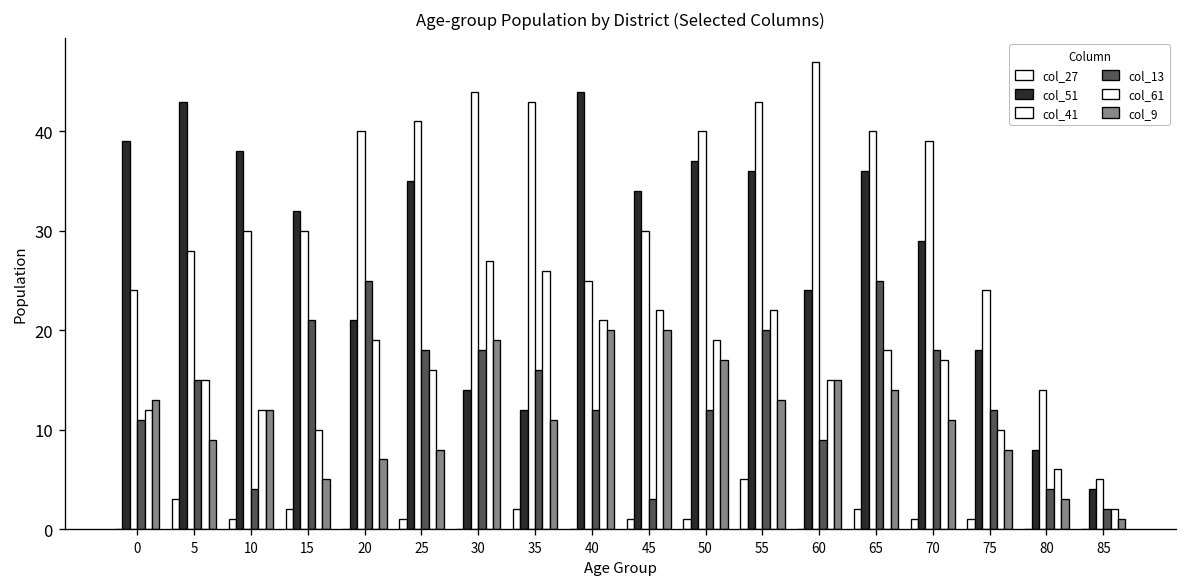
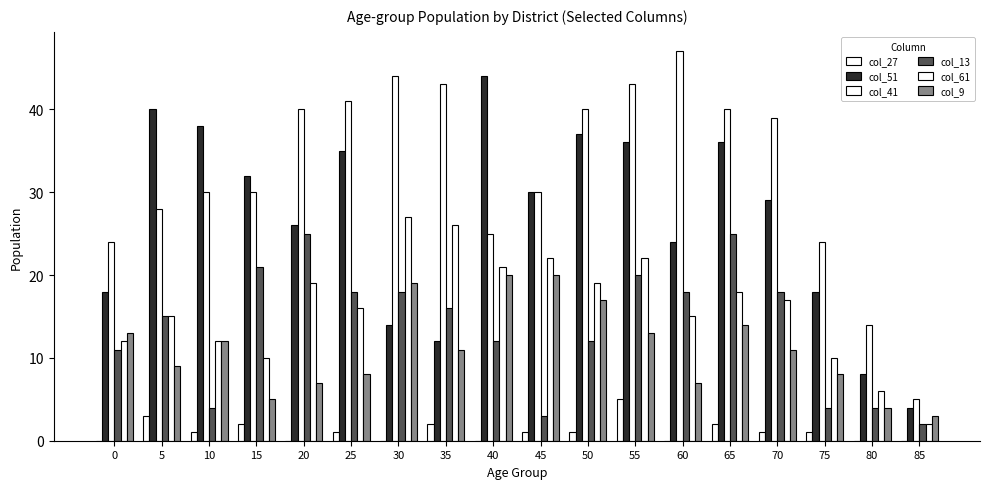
col_51, 0: 39 -> 18
col_51, 5: 43 -> 40
col_51, 20: 21 -> 26
col_51, 45: 34 -> 30
col_13, 60: 9 -> 18
col_9, 60: 15 -> 7
col_13, 75: 12 -> 4
col_9, 80: 3 -> 4
col_9, 85: 1 -> 3
